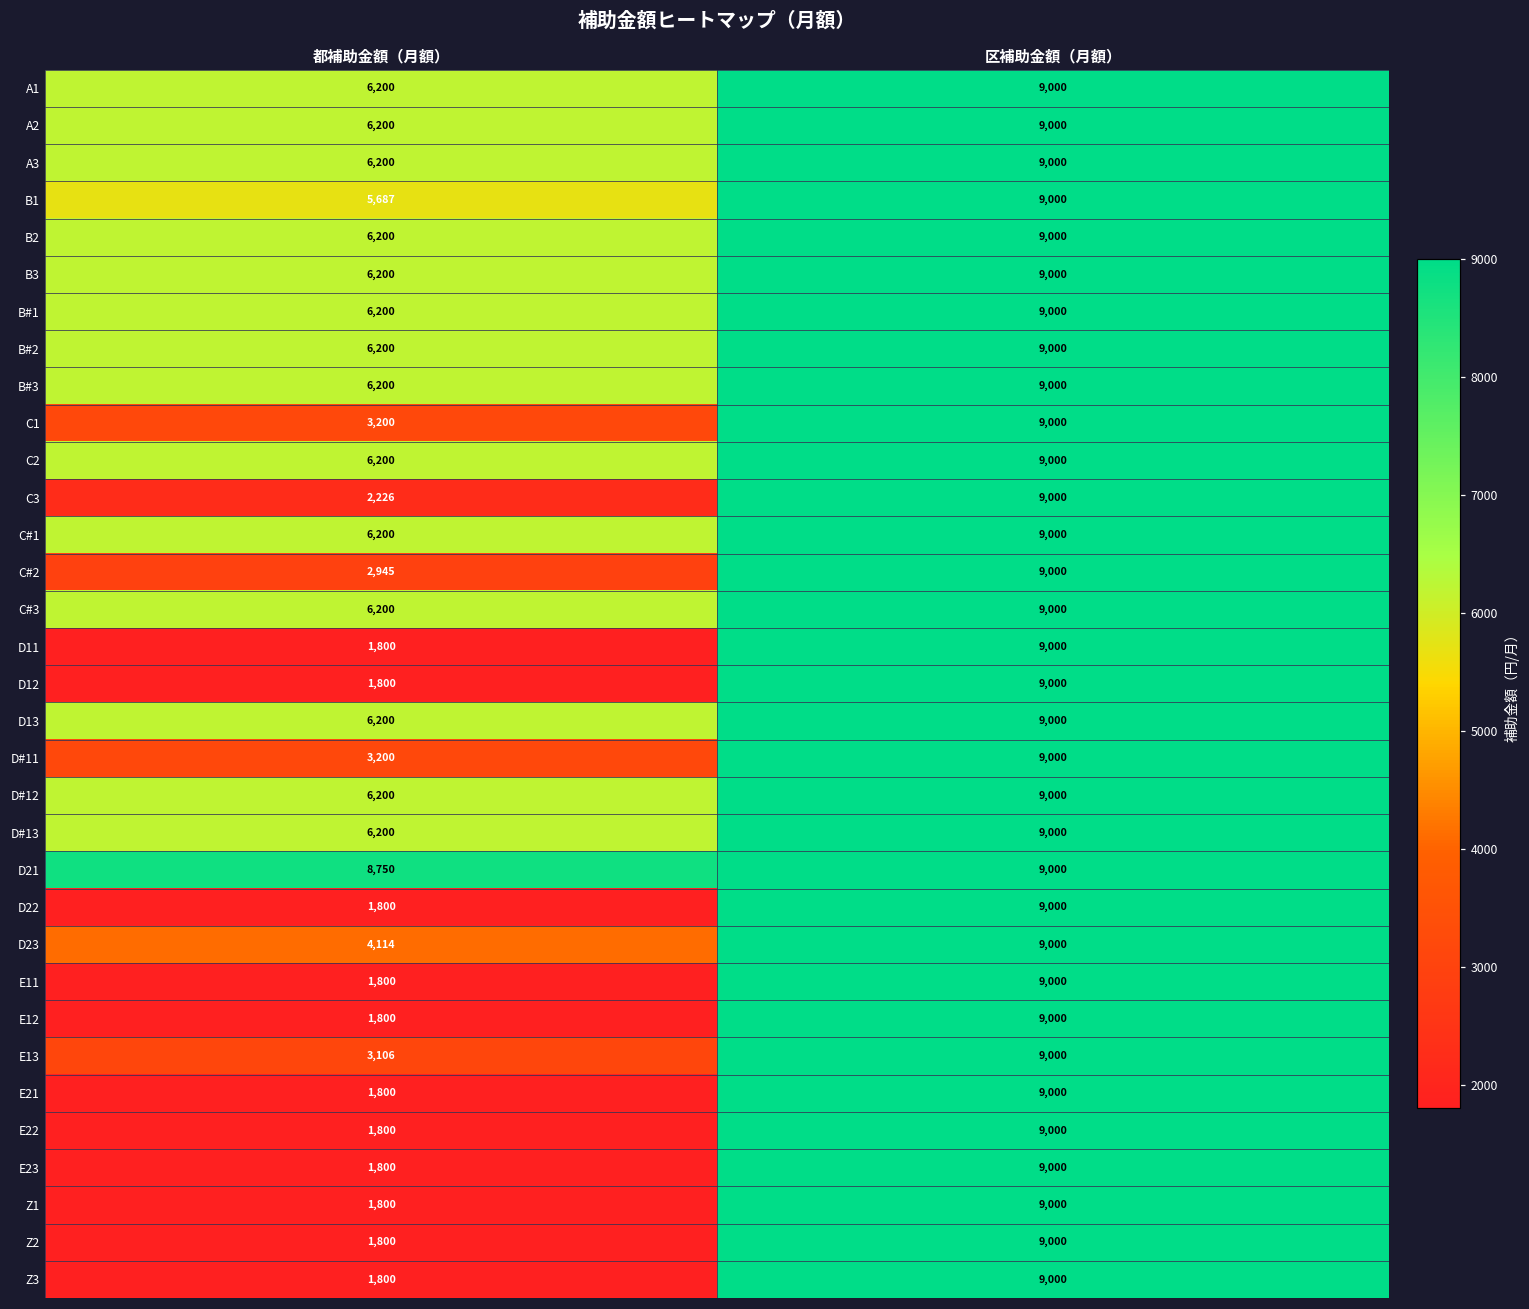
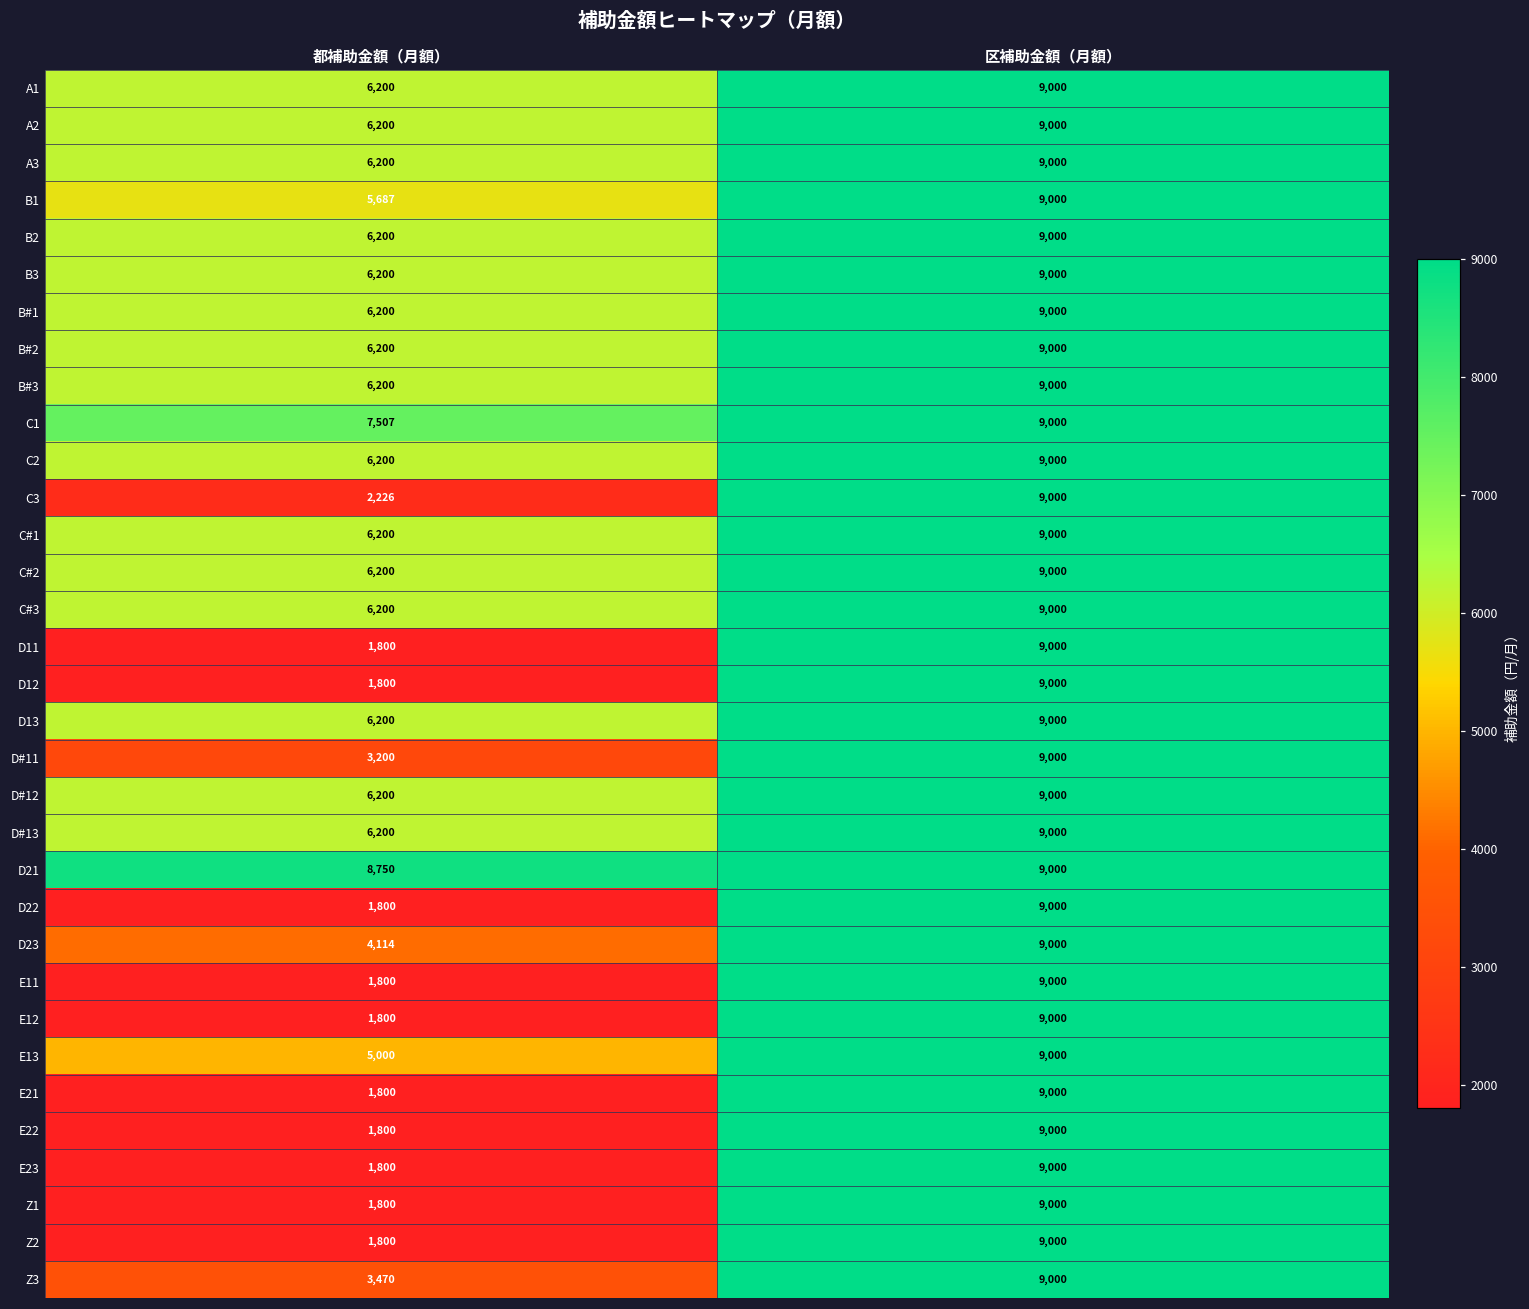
C1, 都補助金額（月額）: 3,200 -> 7,507
C#2, 都補助金額（月額）: 2,945 -> 6,200
E13, 都補助金額（月額）: 3,106 -> 5,000
Z3, 都補助金額（月額）: 1,800 -> 3,470
